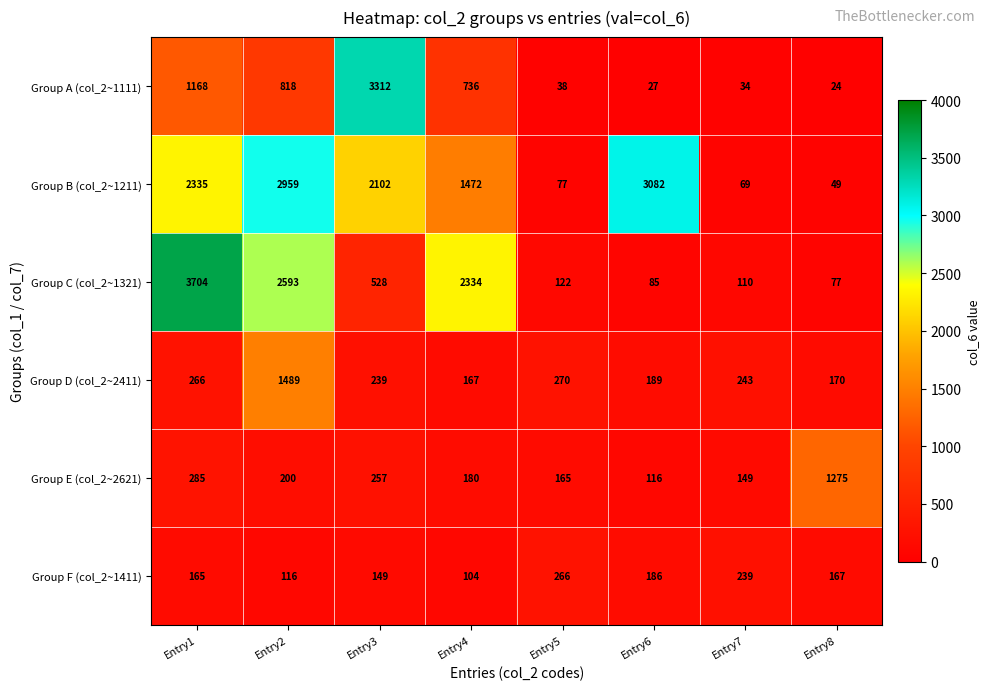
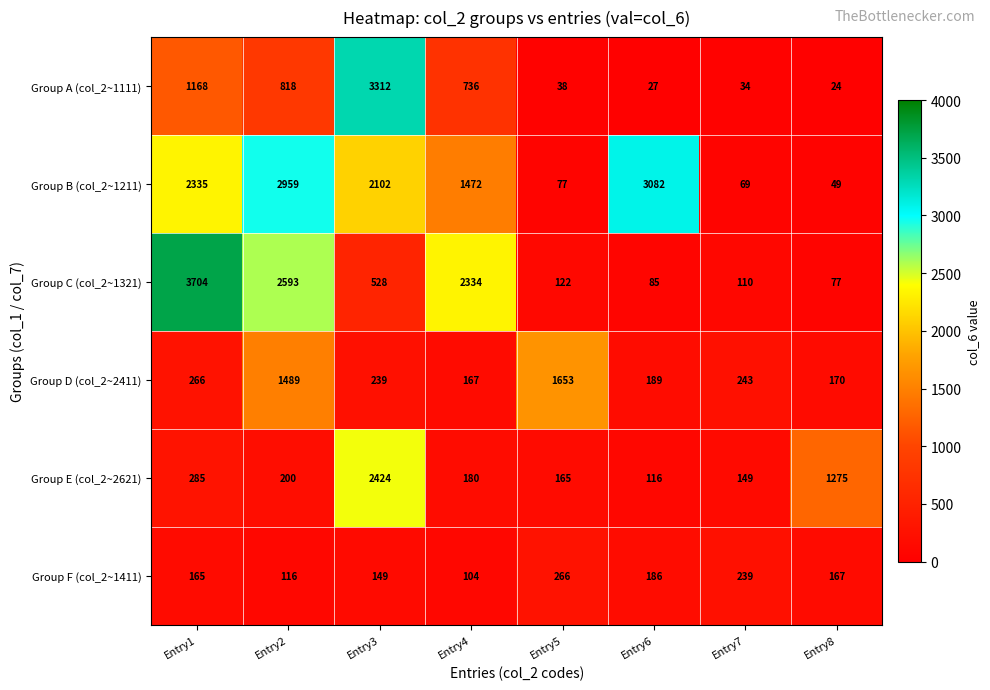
Group D (col_2~2411), Entry5: 270 -> 1653
Group E (col_2~2621), Entry3: 257 -> 2424
